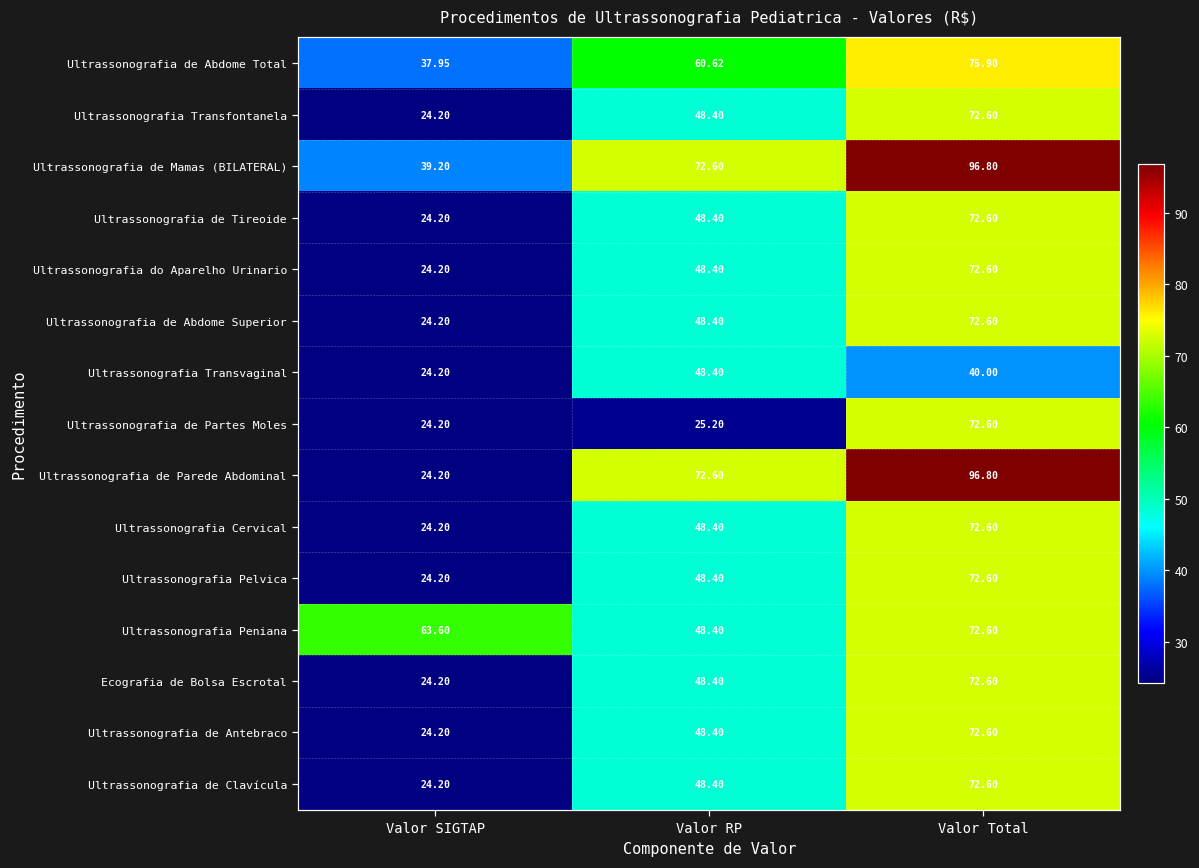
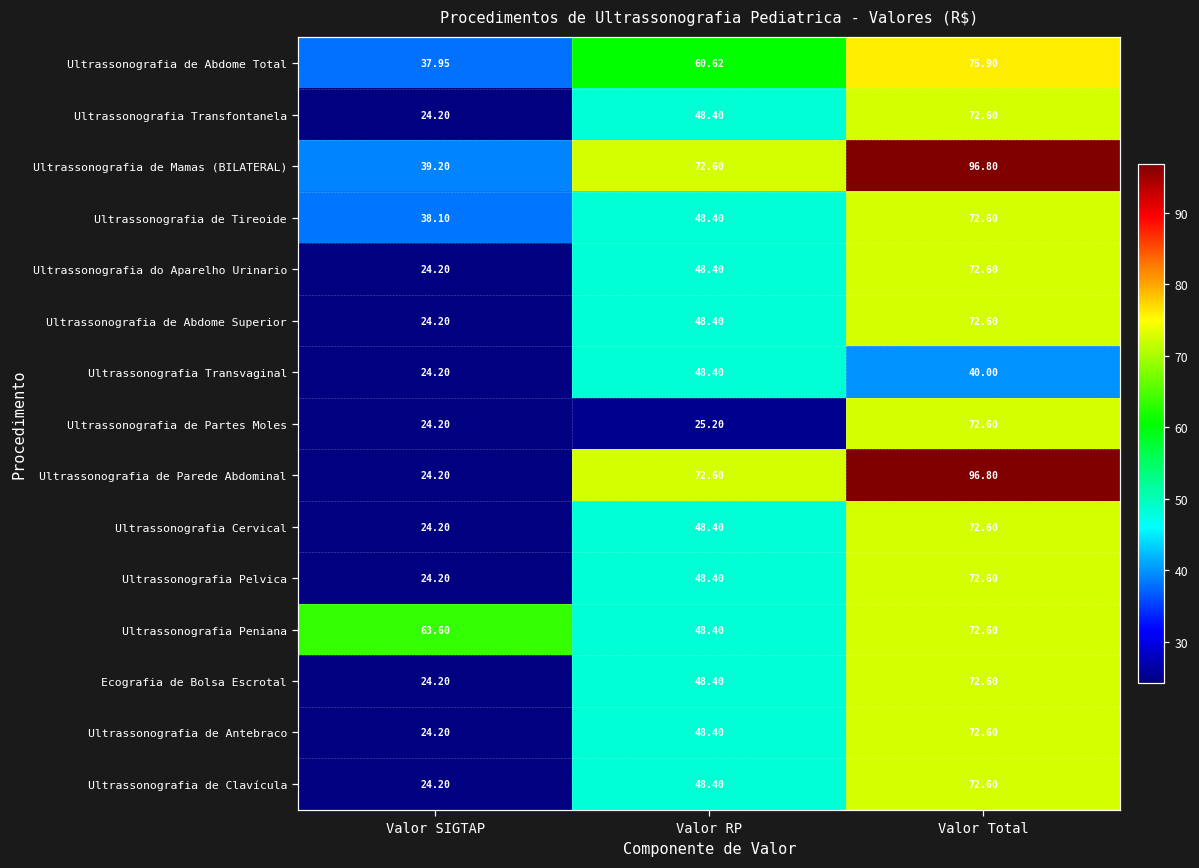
Ultrassonografia de Tireoide, Valor SIGTAP: 24.20 -> 38.10
